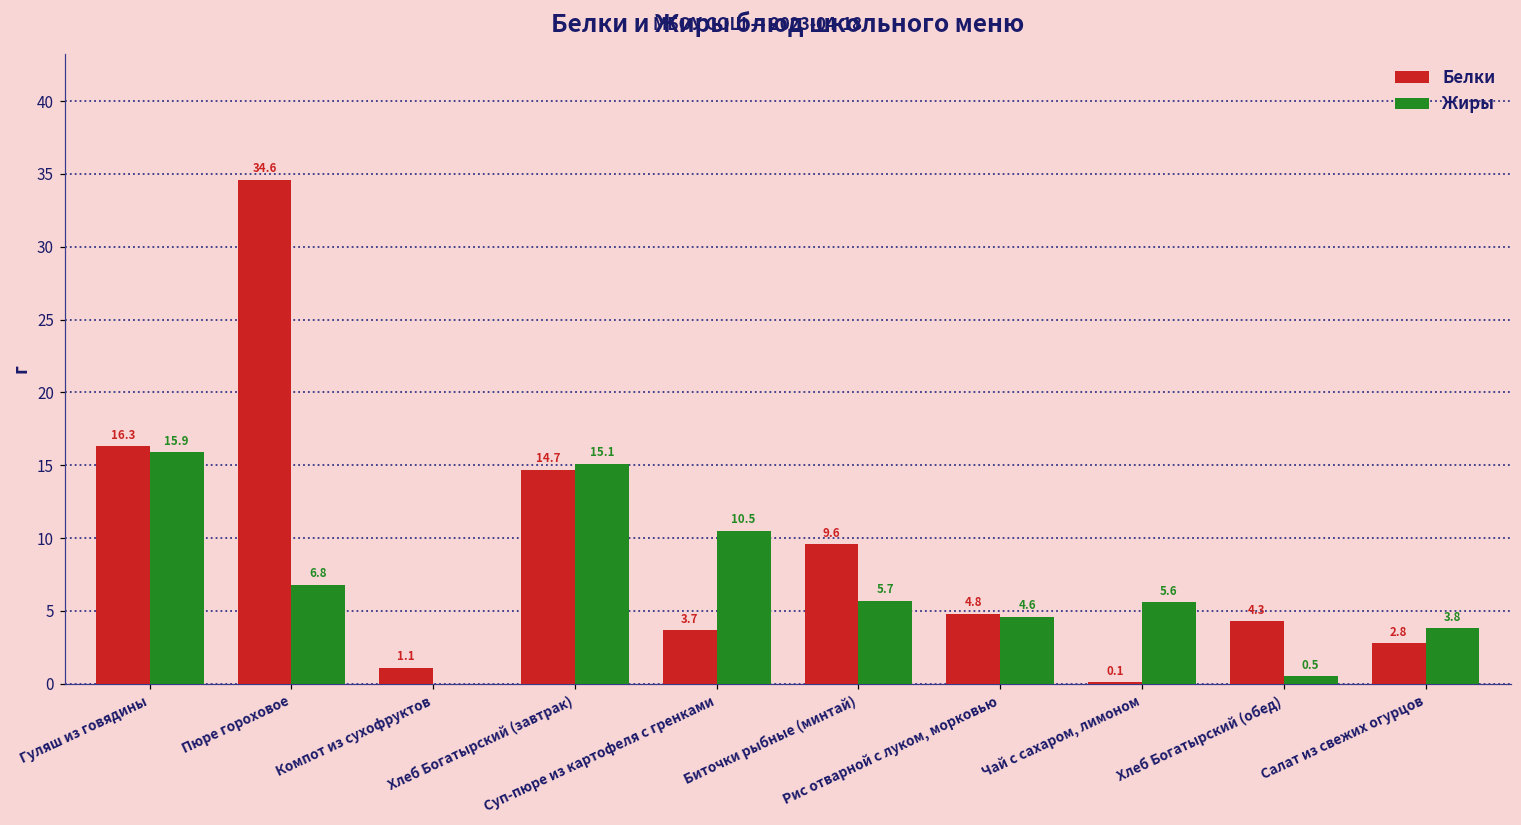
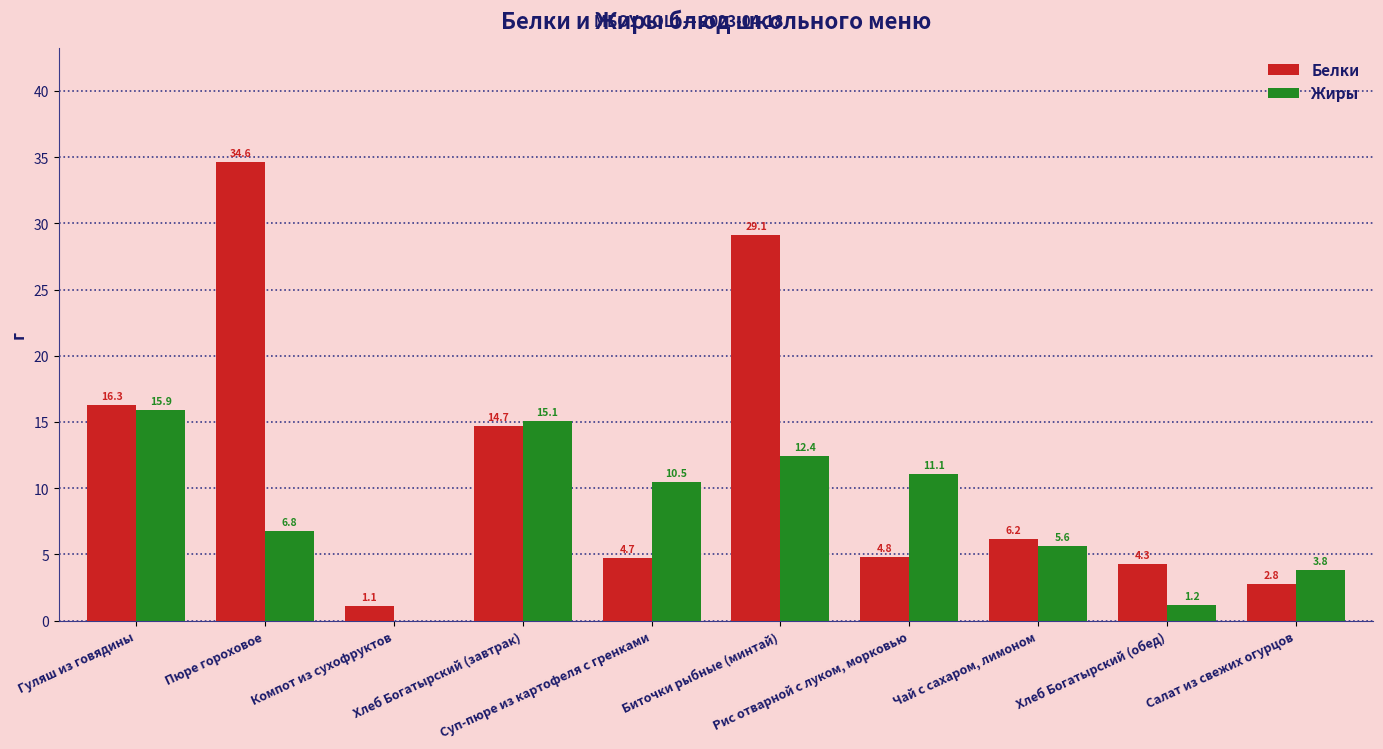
Белки, Суп-пюре из картофеля с гренками: 3.7 -> 4.7
Белки, Биточки рыбные (минтай): 9.6 -> 29.1
Жиры, Биточки рыбные (минтай): 5.7 -> 12.4
Жиры, Рис отварной с луком, морковью: 4.6 -> 11.1
Белки, Чай с сахаром, лимоном: 0.1 -> 6.2
Жиры, Хлеб Богатырский (обед): 0.5 -> 1.2
